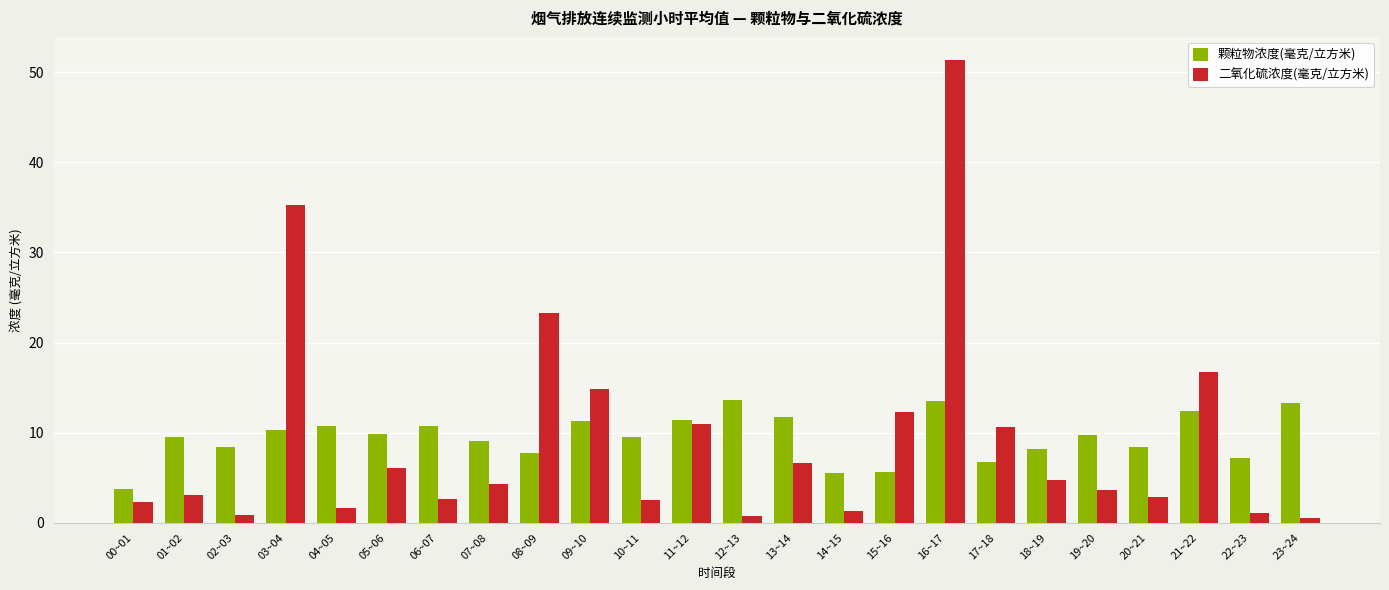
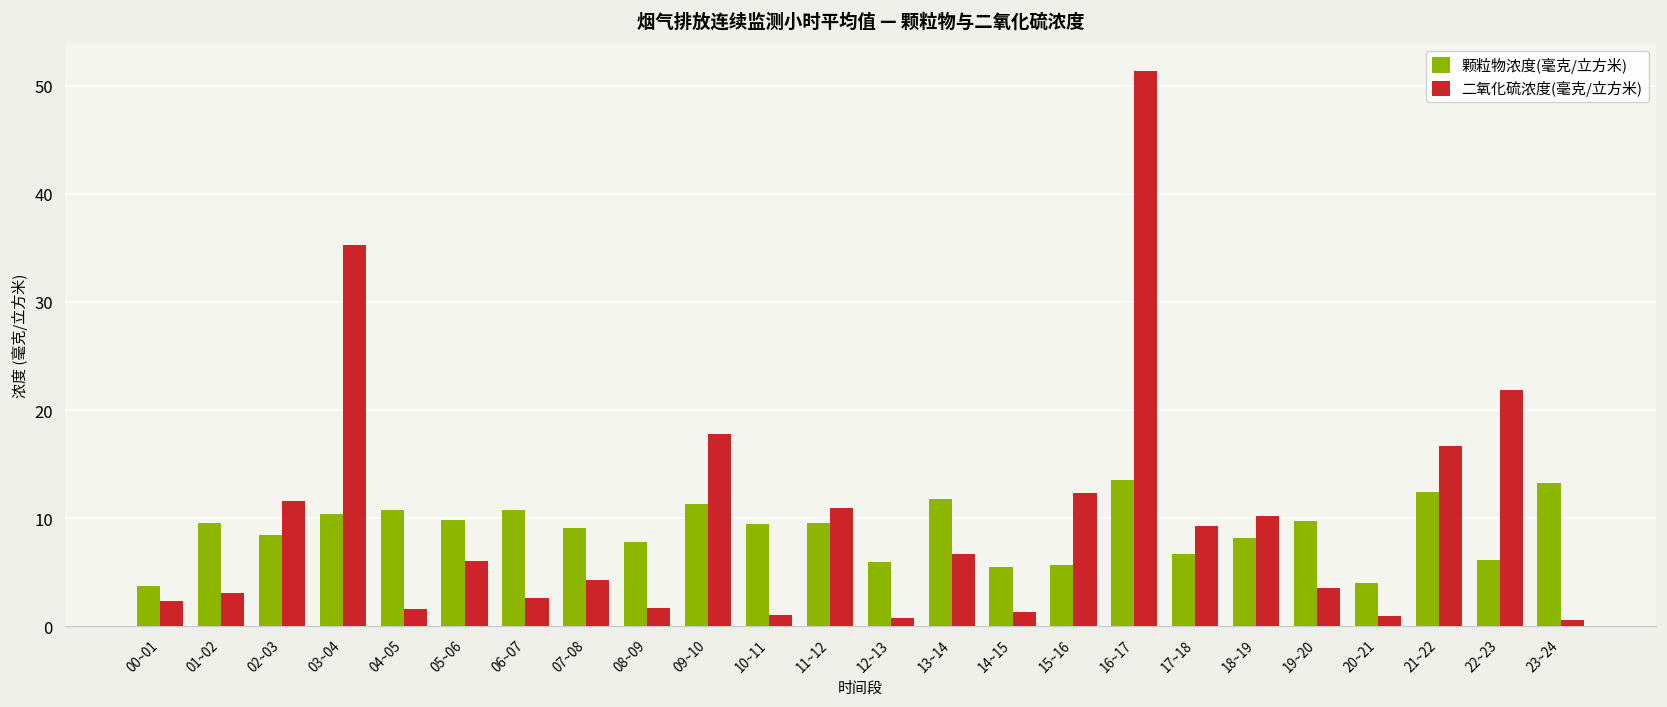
二氧化硫浓度(毫克/立方米), 02~03: 1 -> 12
二氧化硫浓度(毫克/立方米), 08~09: 23 -> 2
二氧化硫浓度(毫克/立方米), 09~10: 15 -> 18
二氧化硫浓度(毫克/立方米), 10~11: 3 -> 1
颗粒物浓度(毫克/立方米), 11~12: 11 -> 10
颗粒物浓度(毫克/立方米), 12~13: 14 -> 6
二氧化硫浓度(毫克/立方米), 17~18: 11 -> 9
二氧化硫浓度(毫克/立方米), 18~19: 5 -> 10
颗粒物浓度(毫克/立方米), 20~21: 8 -> 4
二氧化硫浓度(毫克/立方米), 20~21: 3 -> 1
颗粒物浓度(毫克/立方米), 22~23: 7 -> 6
二氧化硫浓度(毫克/立方米), 22~23: 1 -> 22
